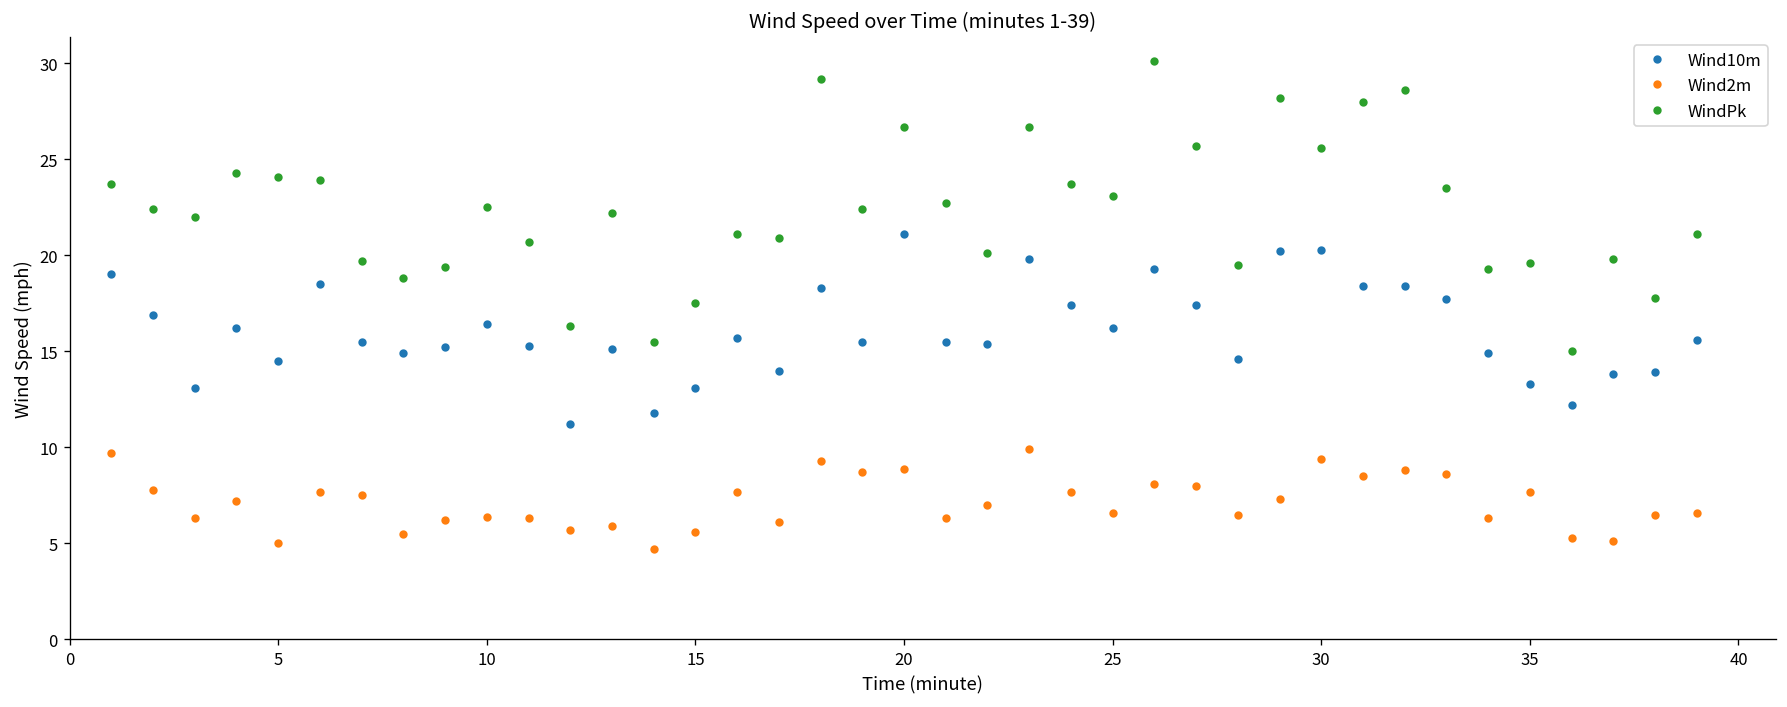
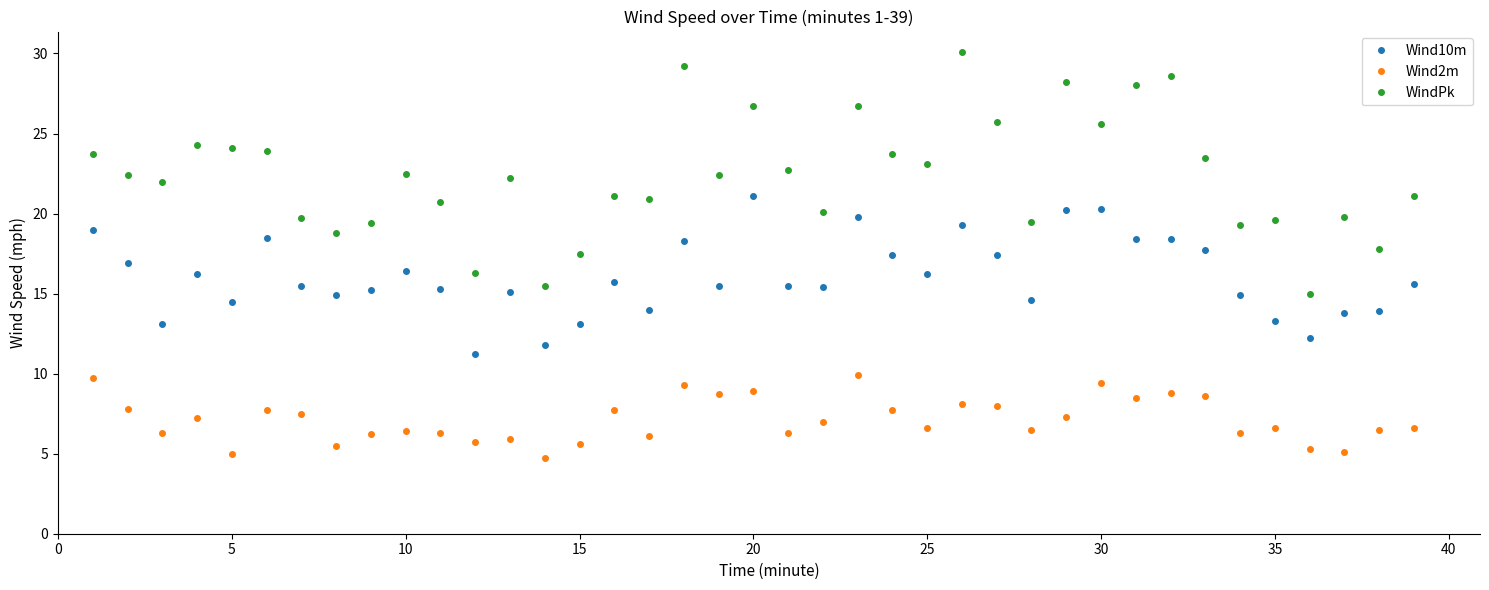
Wind2m, 35: 7.7 -> 6.6
